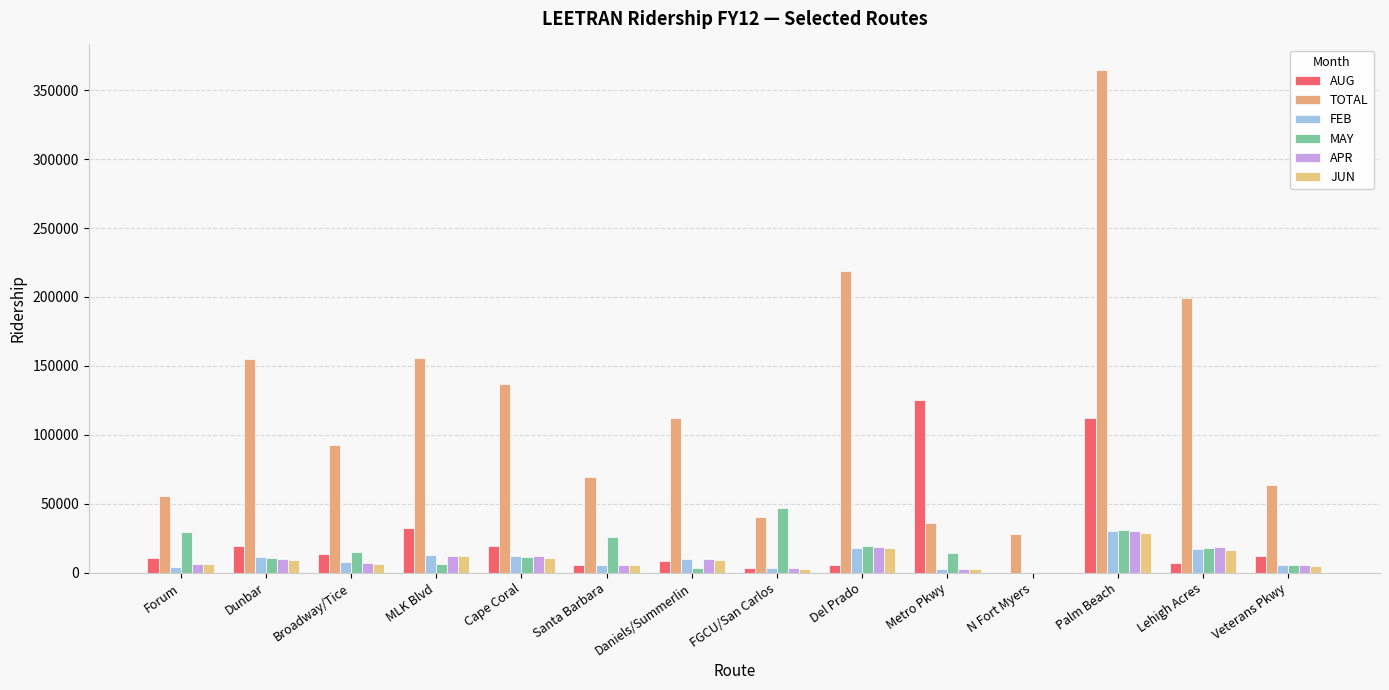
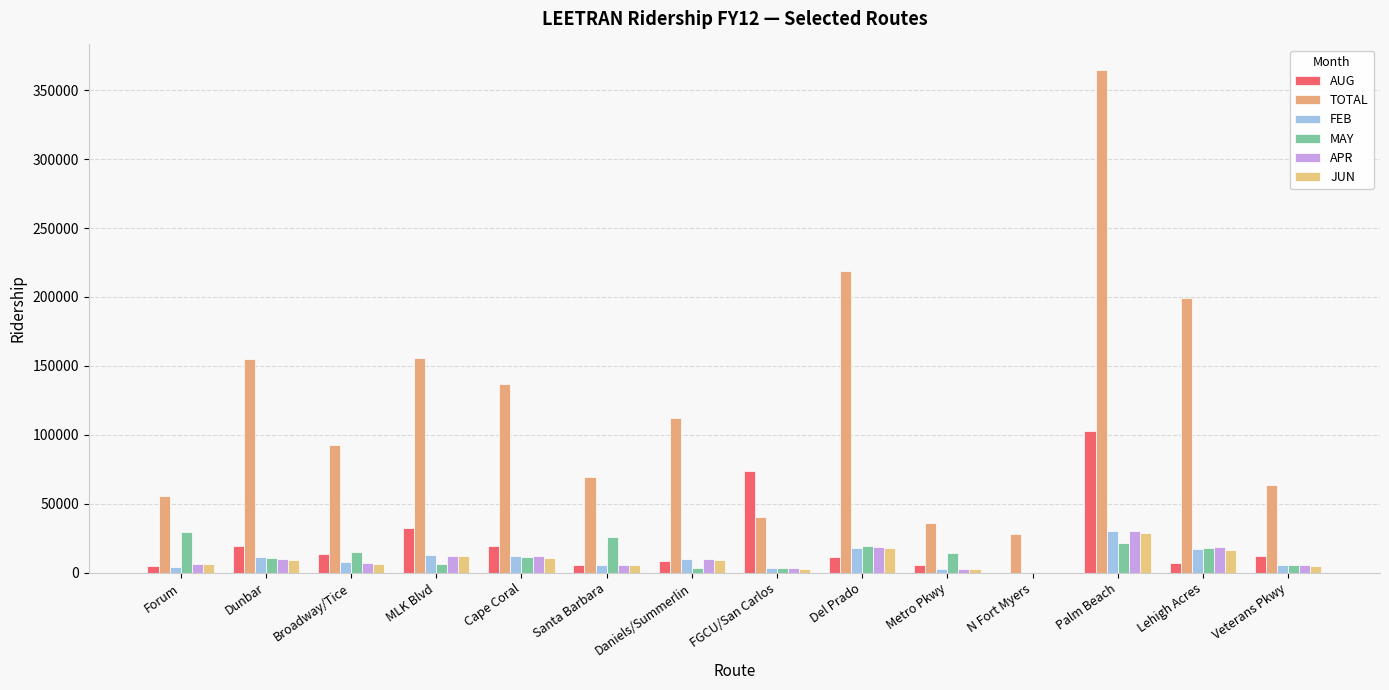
AUG, Forum: 11000 -> 5000
AUG, FGCU/San Carlos: 3000 -> 74000
MAY, FGCU/San Carlos: 47000 -> 3000
AUG, Del Prado: 6000 -> 11000
AUG, Metro Pkwy: 125000 -> 6000
AUG, Palm Beach: 112000 -> 103000
MAY, Palm Beach: 31000 -> 22000
